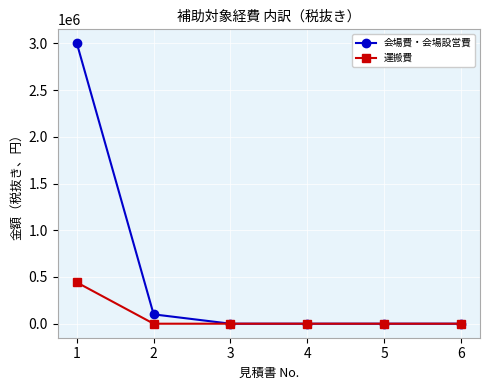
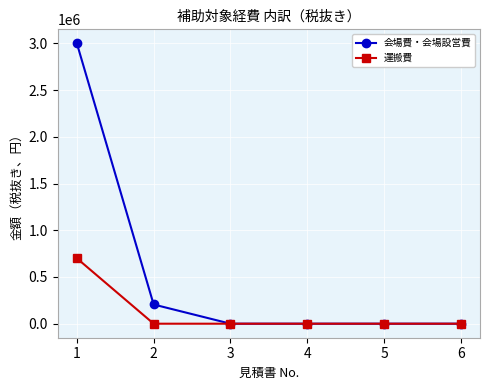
運搬費, 1: 400000 -> 700000
会場費・会場設営費, 2: 100000 -> 200000
